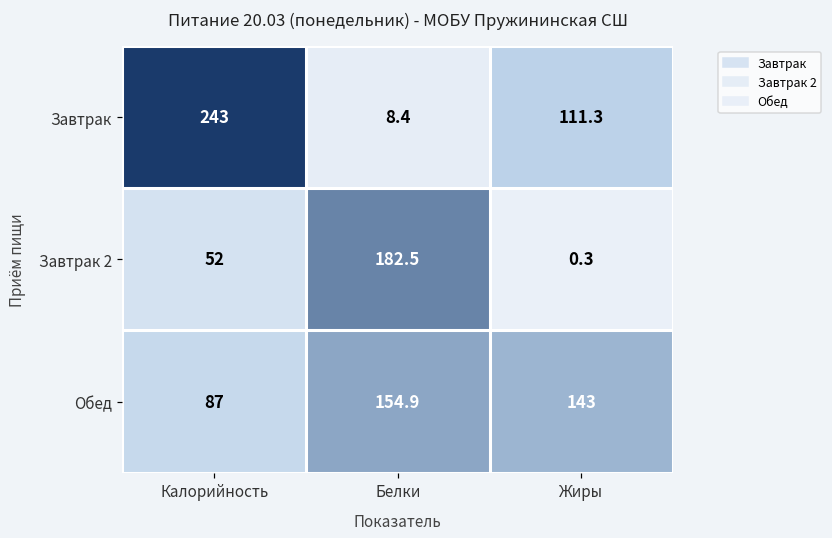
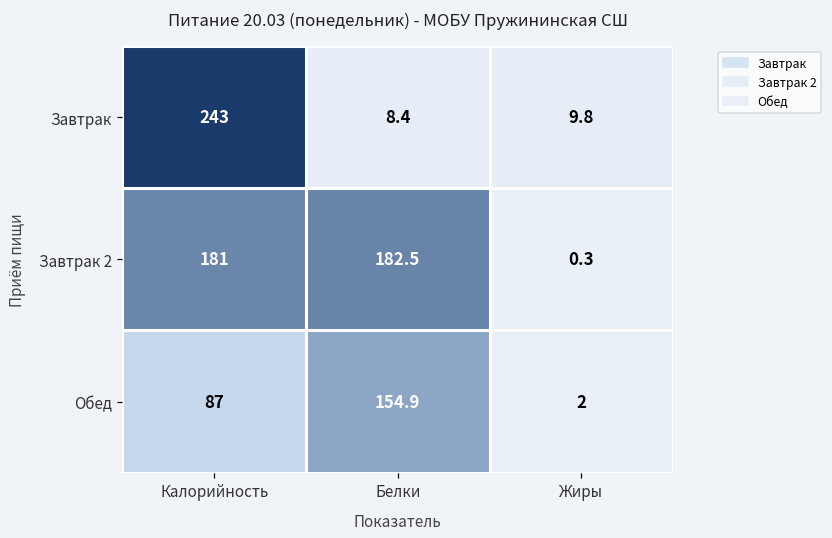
Завтрак, Жиры: 111.3 -> 9.8
Завтрак 2, Калорийность: 52 -> 181
Обед, Жиры: 143 -> 2
